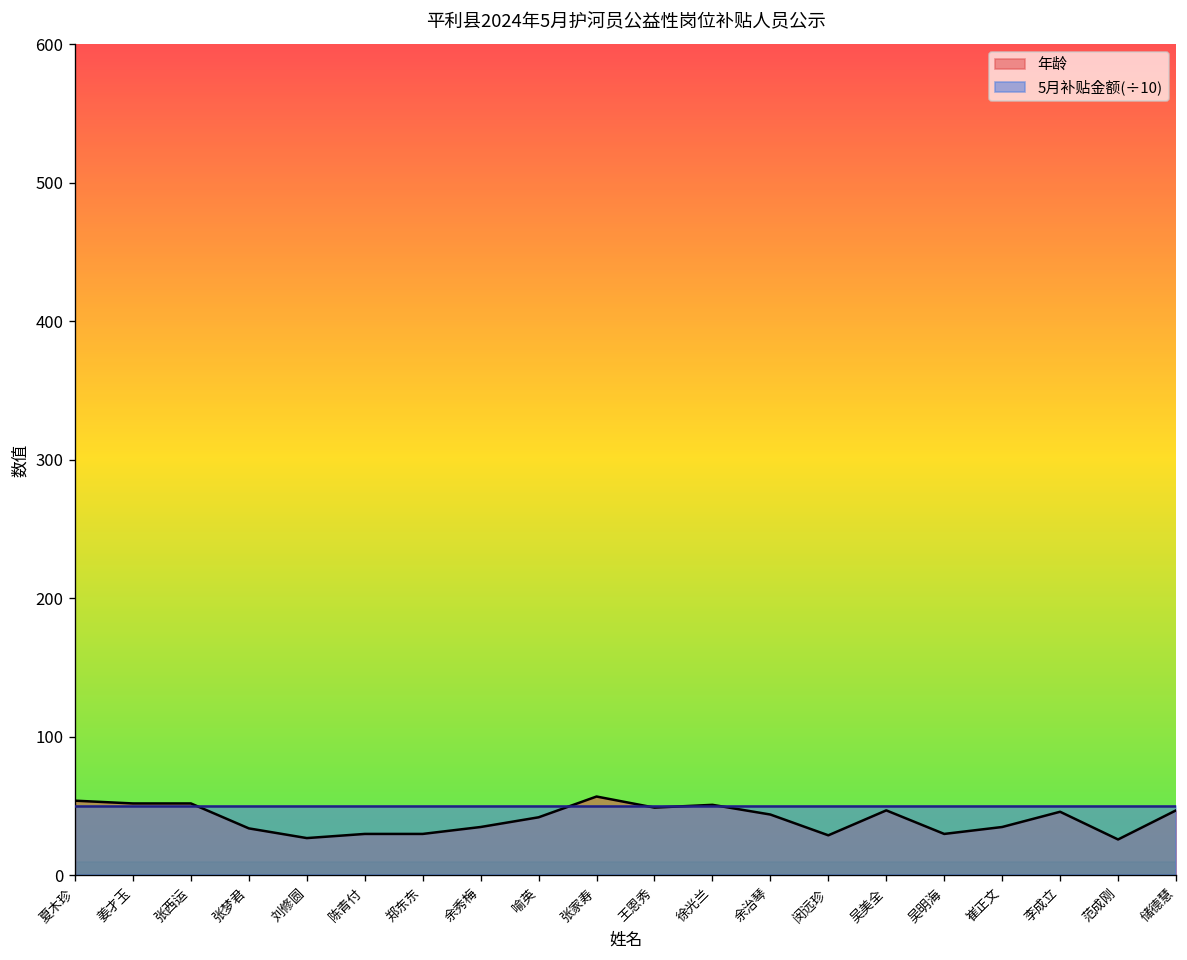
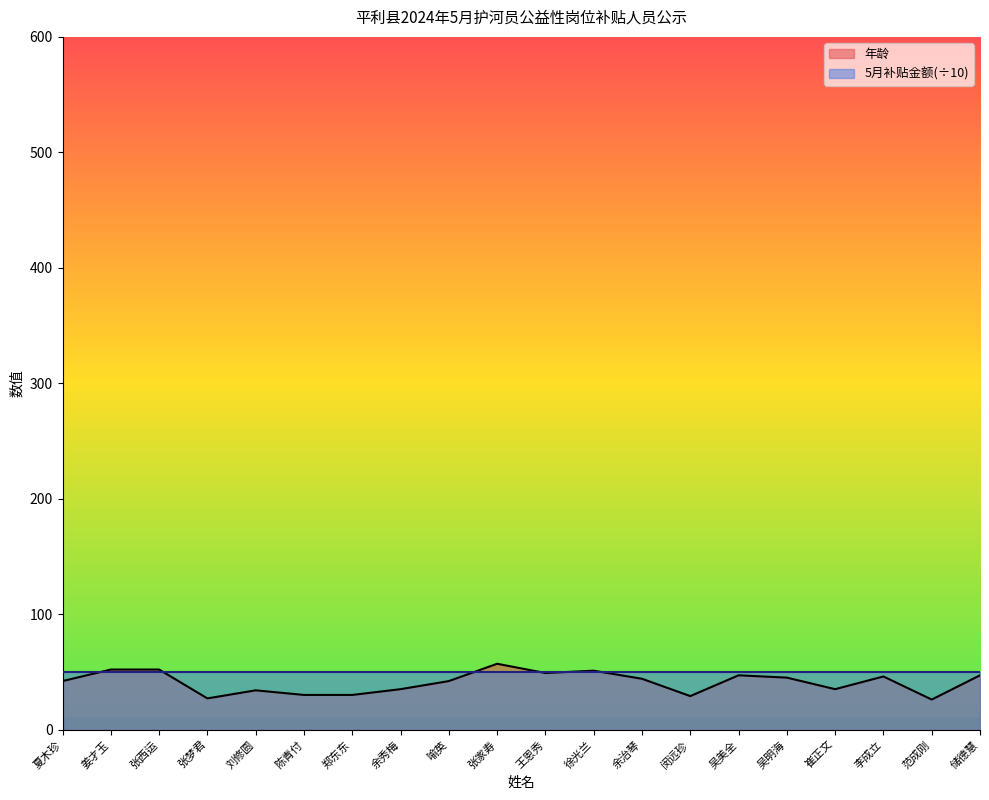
年龄, 夏木珍: 54 -> 42
年龄, 张梦君: 34 -> 27
年龄, 刘修圆: 27 -> 34
年龄, 吴明海: 30 -> 45
